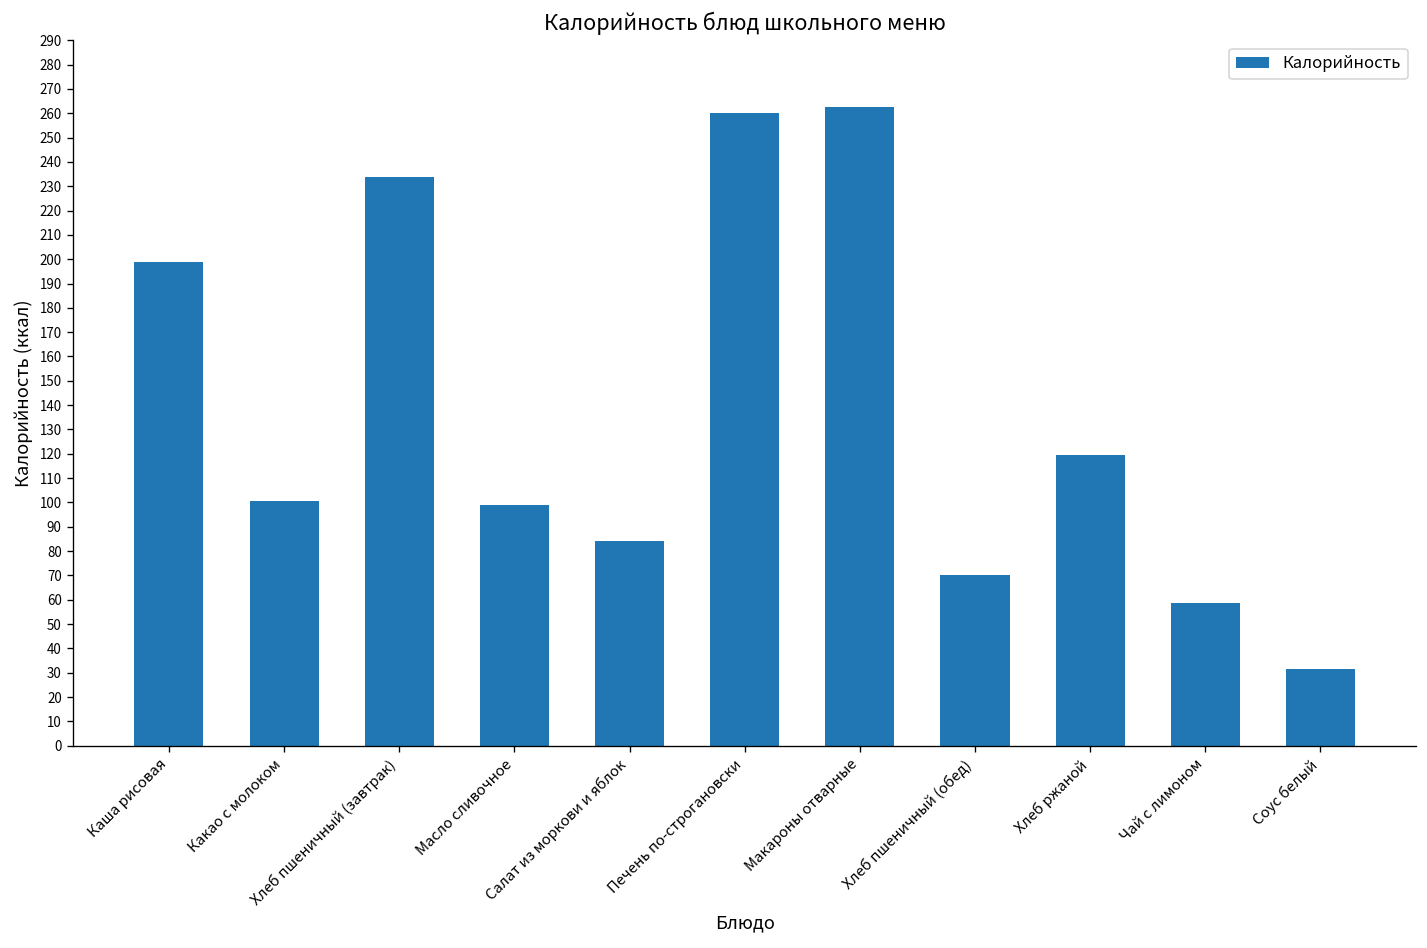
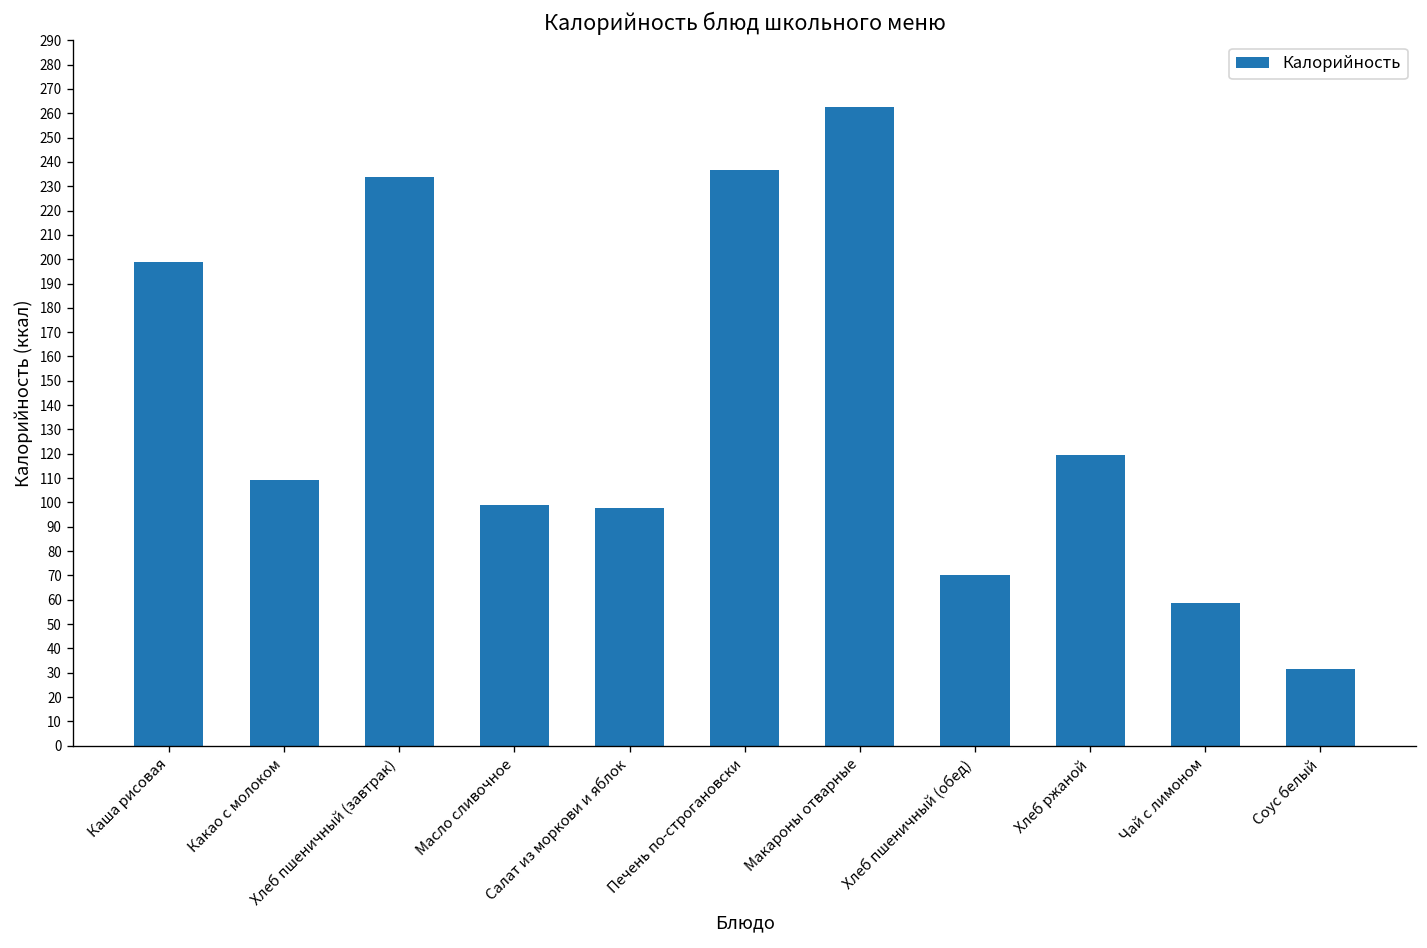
Какао с молоком: 100 -> 109
Салат из моркови и яблок: 84 -> 98
Печень по-строгановски: 260 -> 237
